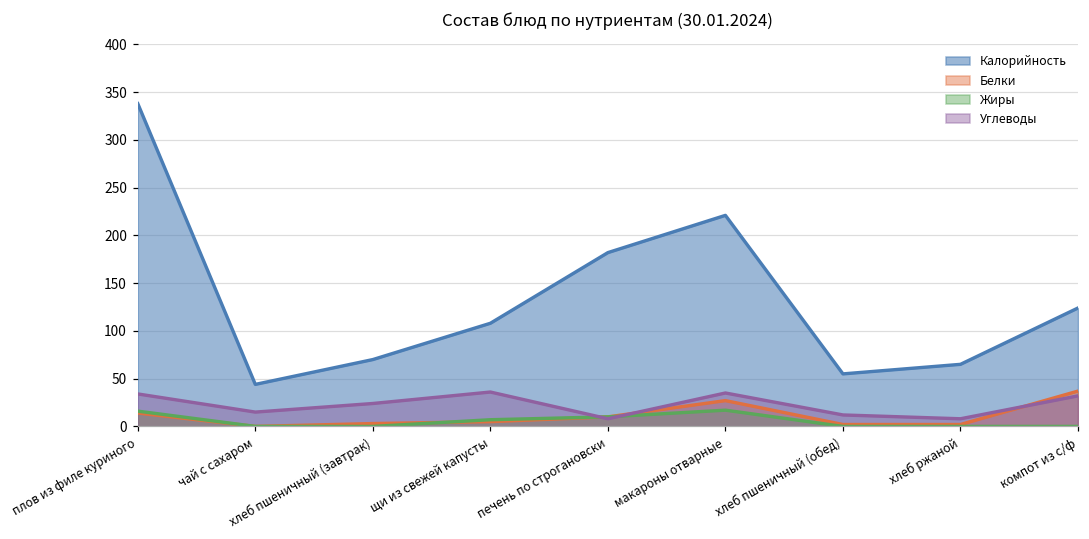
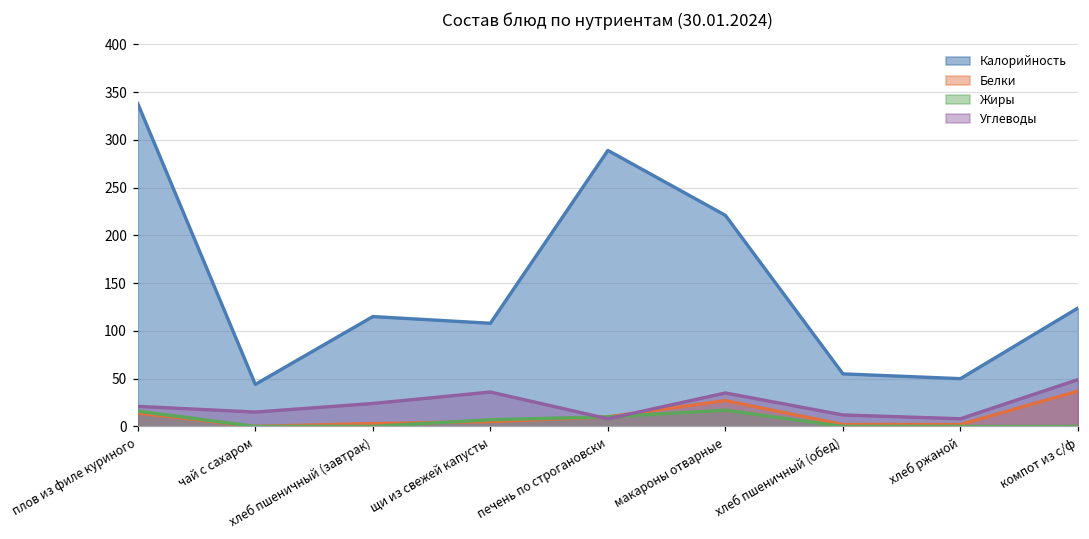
Углеводы, плов из филе куриного: 30 -> 20
Калорийность, хлеб пшеничный (завтрак): 70 -> 120
Калорийность, печень по строгановски: 180 -> 290
Калорийность, хлеб ржаной: 70 -> 50
Углеводы, компот из с/ф: 30 -> 50
